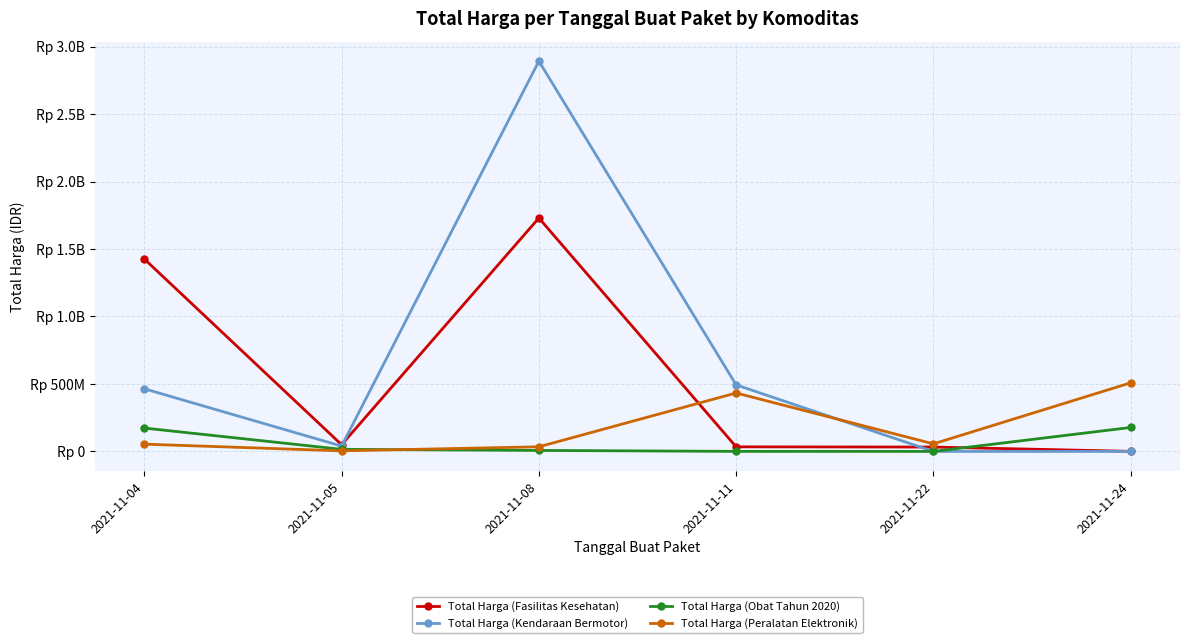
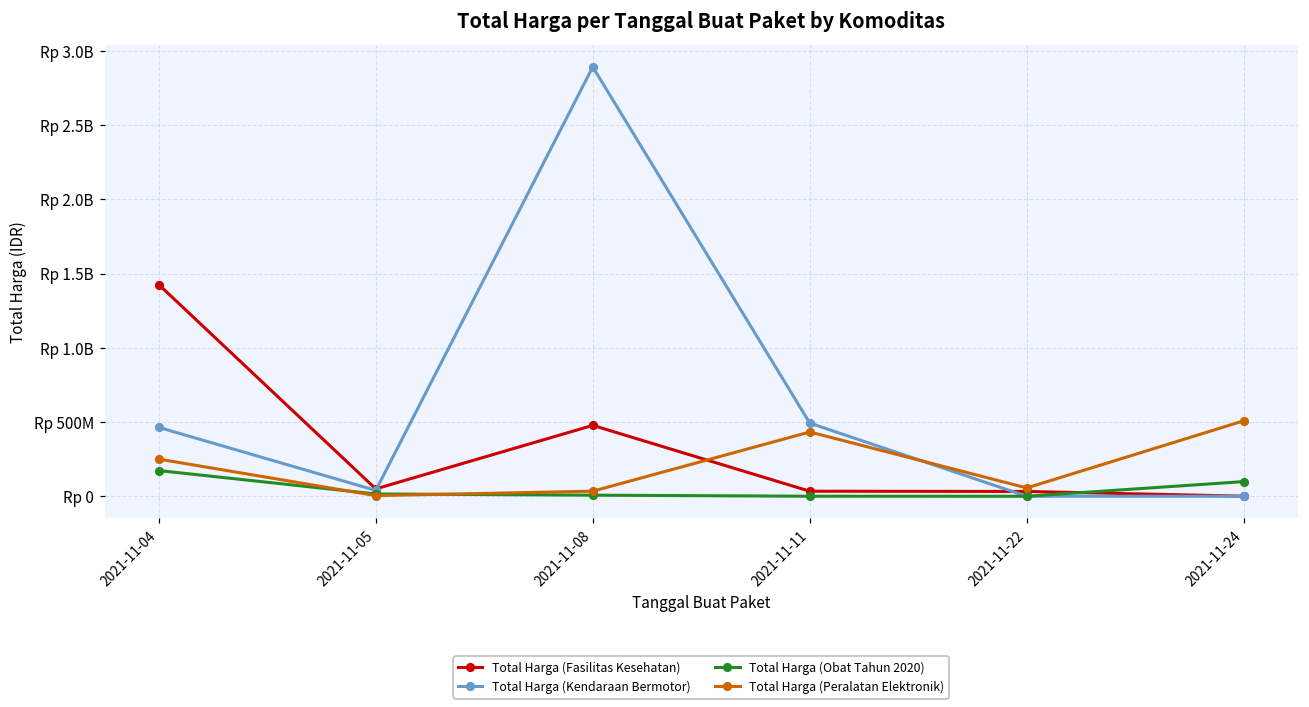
Total Harga (Peralatan Elektronik), 2021-11-04: Rp 50000000 -> Rp 250000000
Total Harga (Fasilitas Kesehatan), 2021-11-08: Rp 1730000000 -> Rp 480000000
Total Harga (Obat Tahun 2020), 2021-11-24: Rp 180000000 -> Rp 100000000
